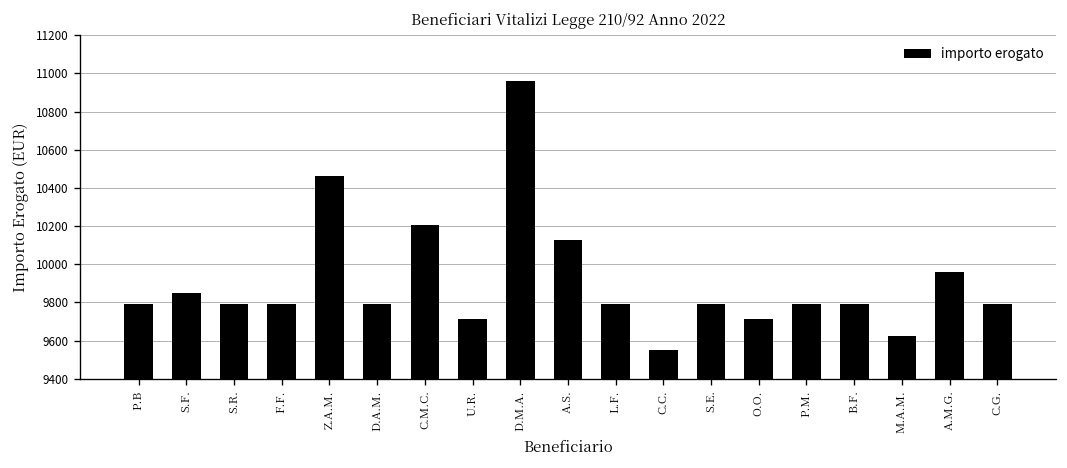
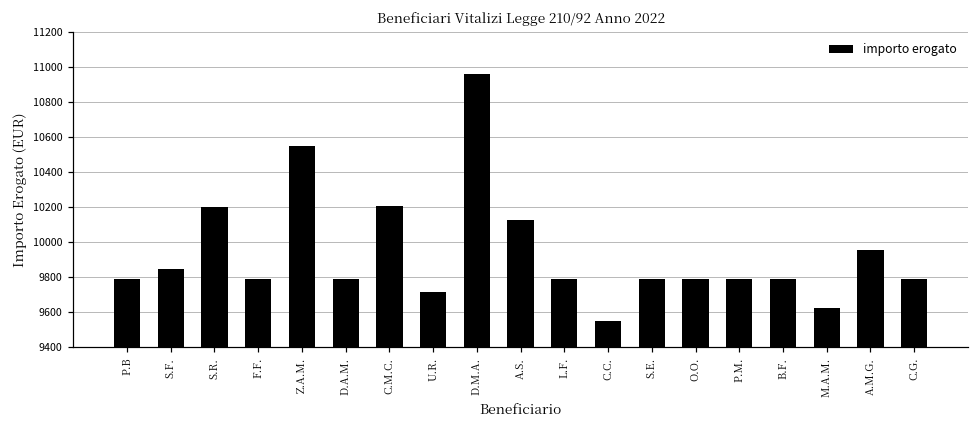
S.R.: 9790 -> 10200
Z.A.M.: 10460 -> 10550
O.O.: 9710 -> 9790
